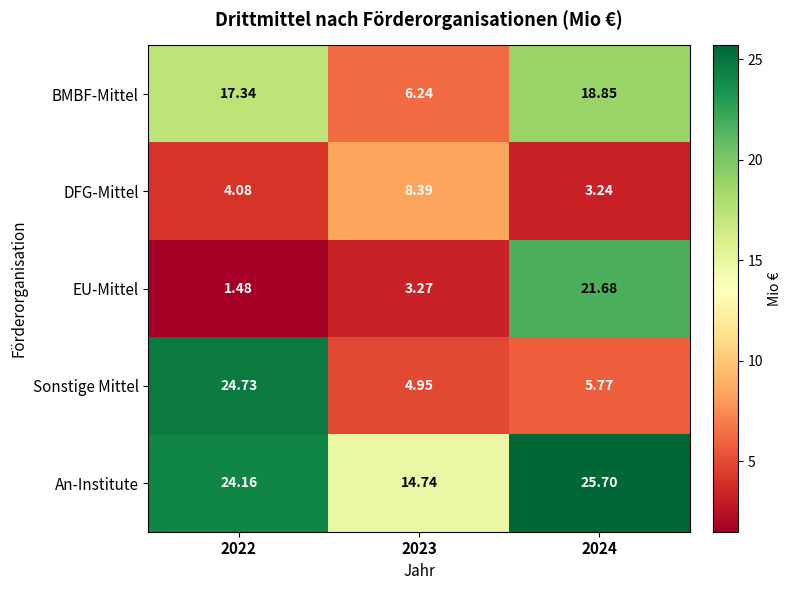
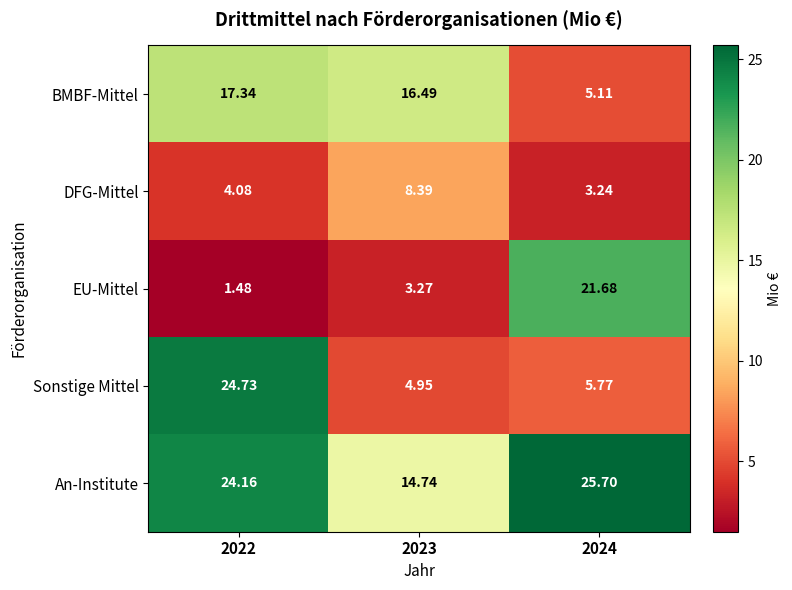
BMBF-Mittel, 2023: 6.24 -> 16.49
BMBF-Mittel, 2024: 18.85 -> 5.11
